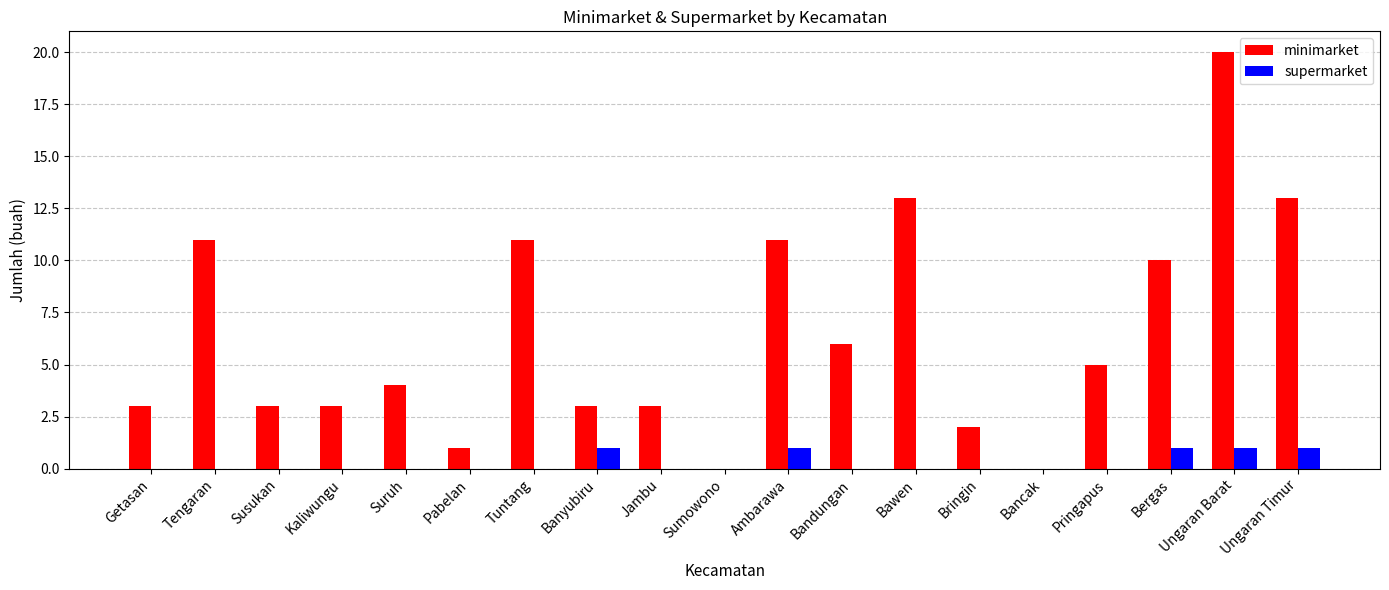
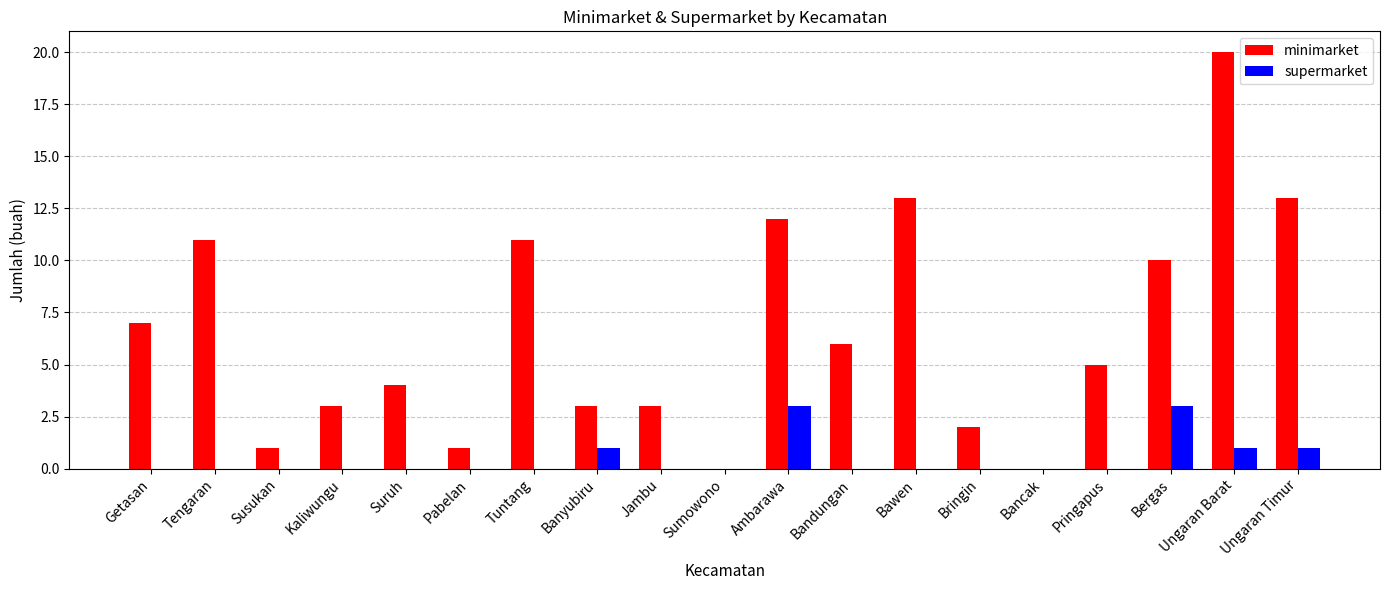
minimarket, Getasan: 3 -> 7
minimarket, Susukan: 3 -> 1
minimarket, Ambarawa: 11 -> 12
supermarket, Ambarawa: 1 -> 3
supermarket, Bergas: 1 -> 3
